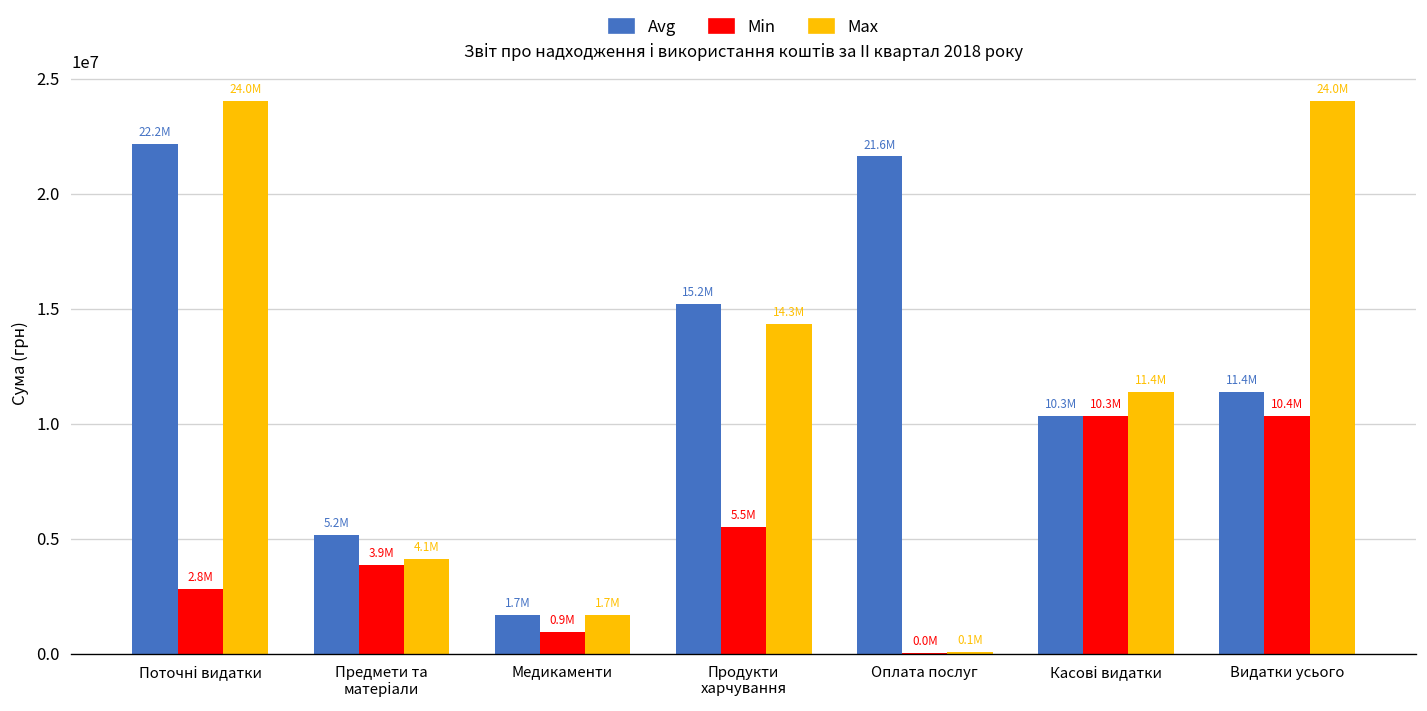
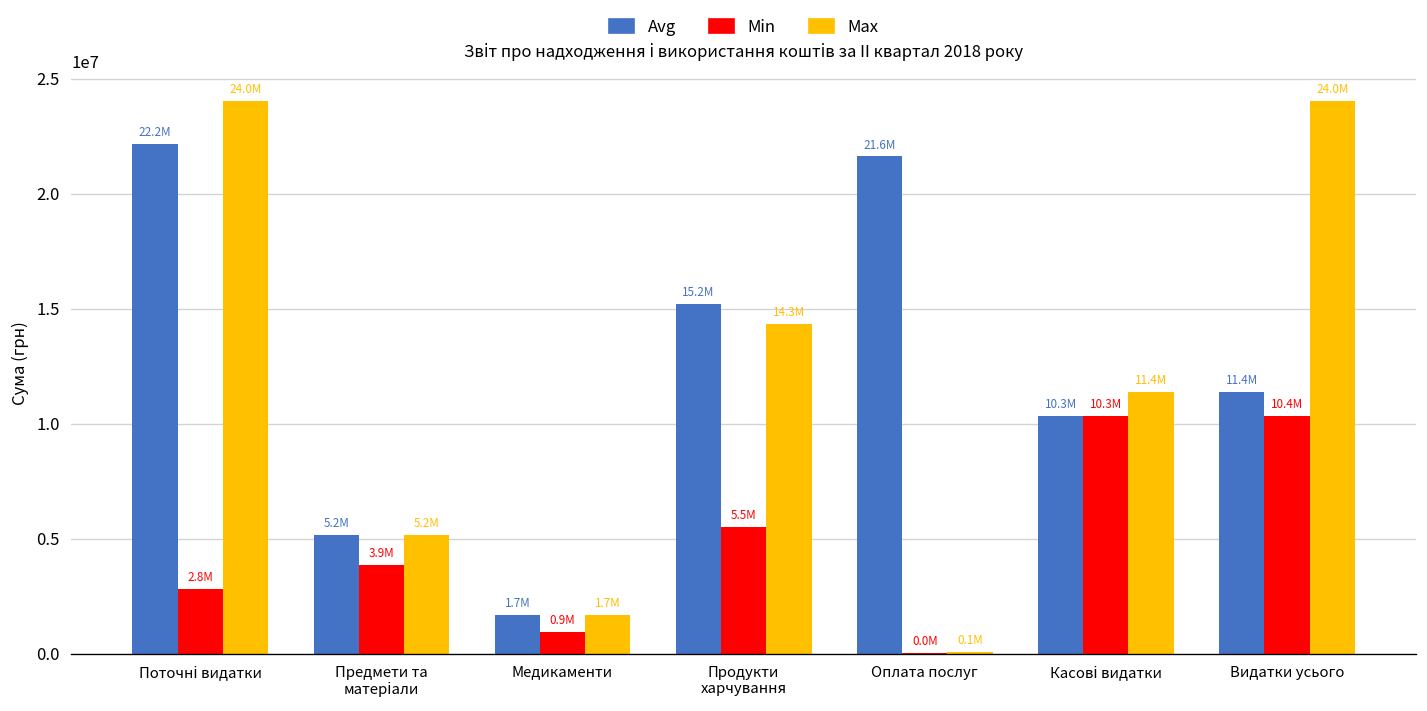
Max, Предмети та матеріали: 4.1M -> 5.2M
